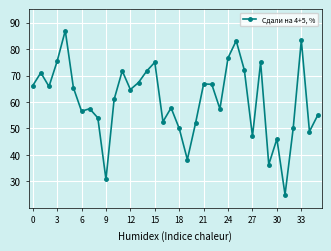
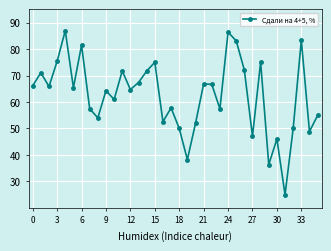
6: 57 -> 81
9: 31 -> 64
24: 77 -> 86
